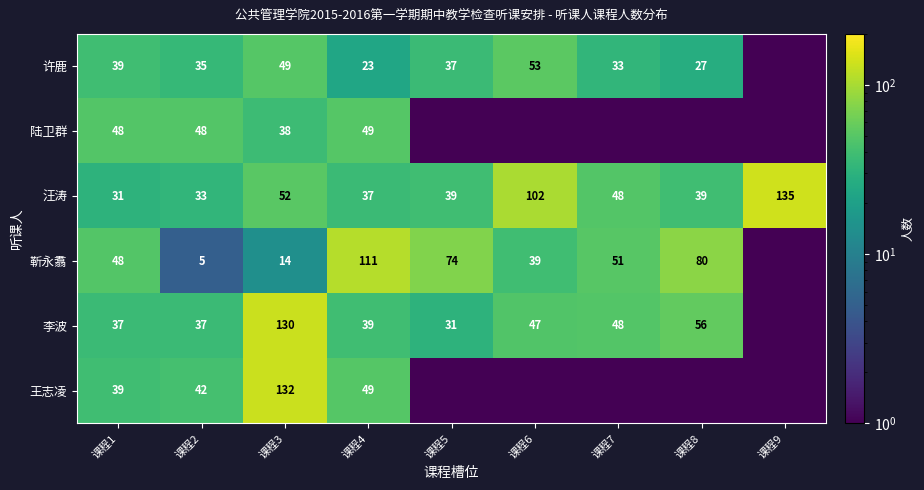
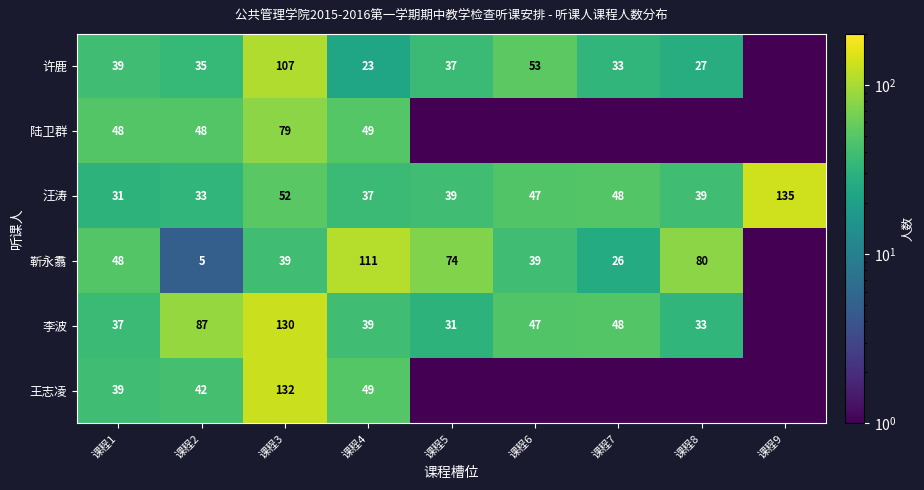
许鹿, 课程3: 49 -> 107
陆卫群, 课程3: 38 -> 79
汪涛, 课程6: 102 -> 47
靳永翥, 课程3: 14 -> 39
靳永翥, 课程7: 51 -> 26
李波, 课程2: 37 -> 87
李波, 课程8: 56 -> 33
